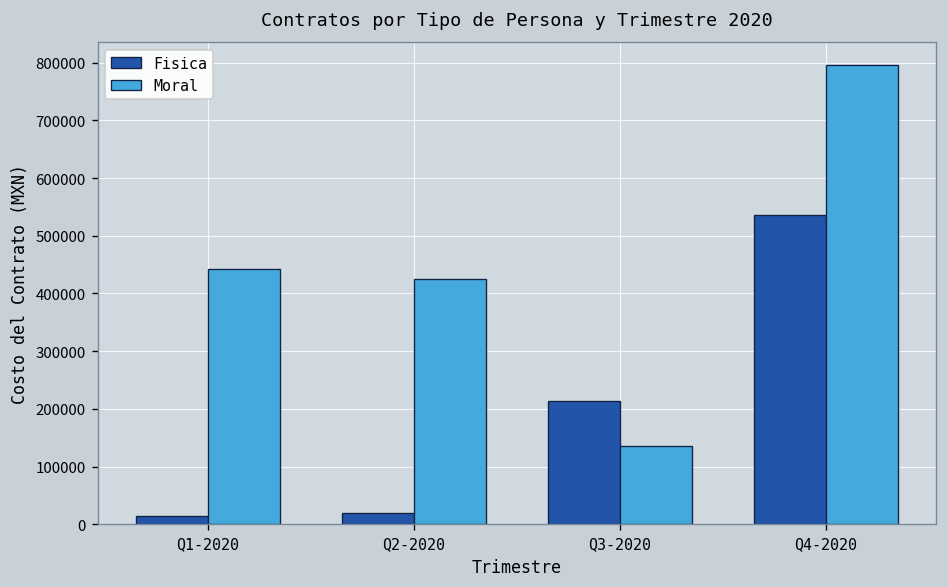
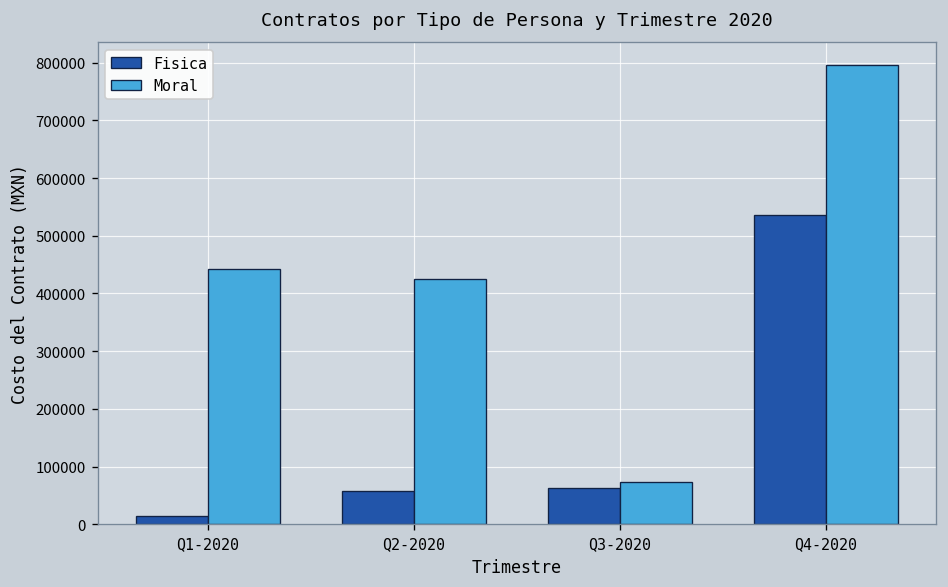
Fisica, Q2-2020: 20000 -> 60000
Fisica, Q3-2020: 210000 -> 60000
Moral, Q3-2020: 140000 -> 70000
